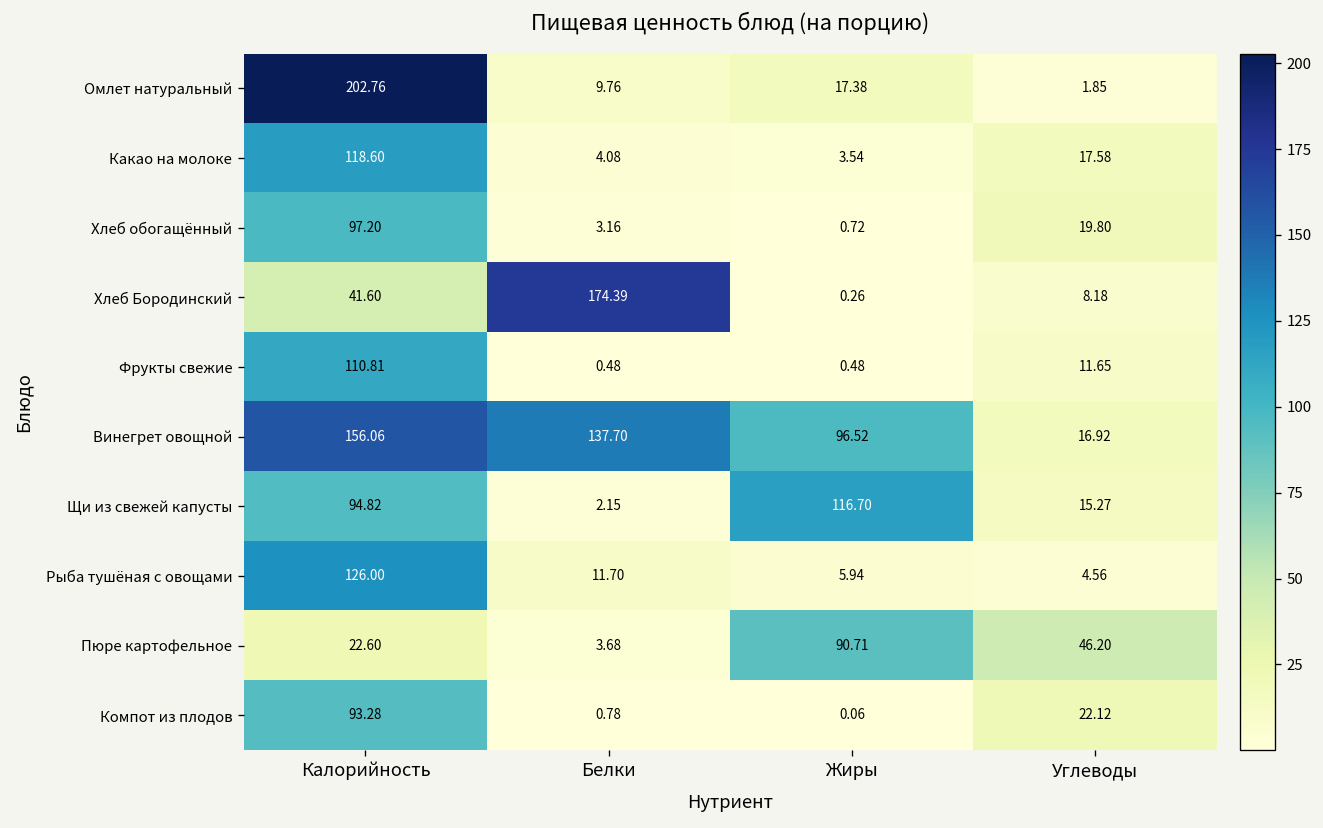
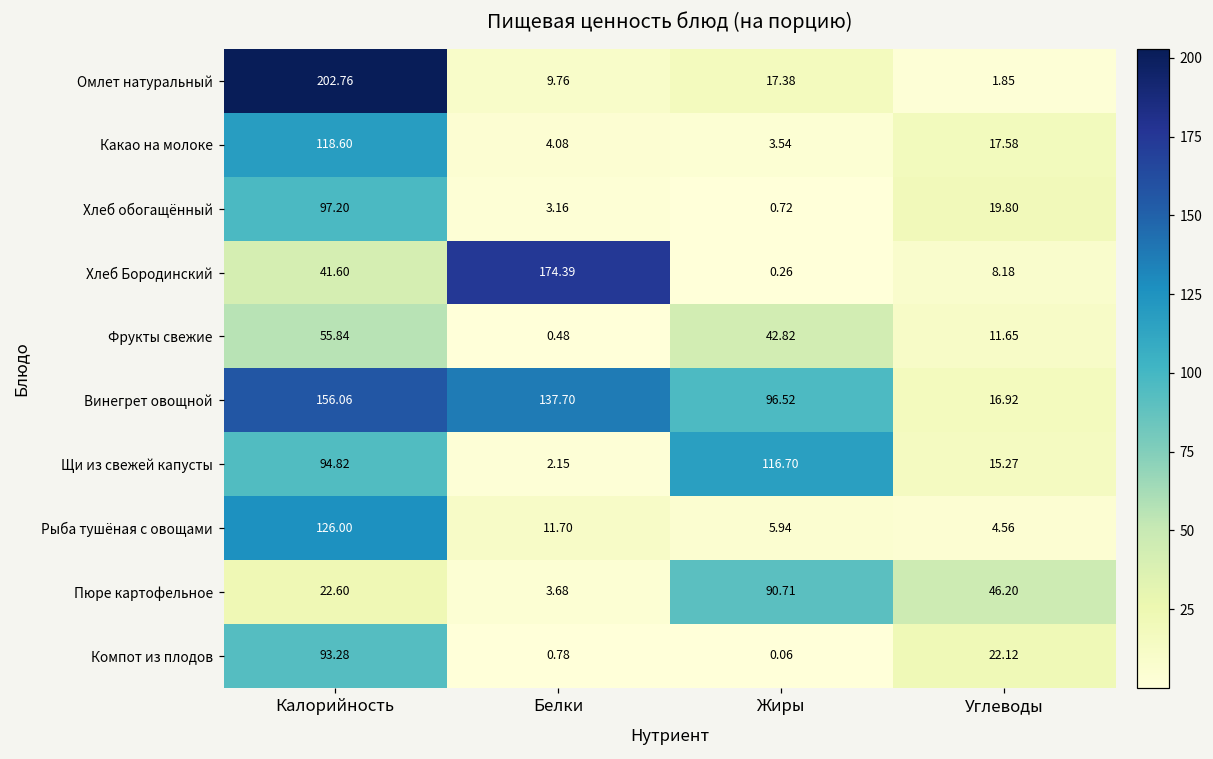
Фрукты свежие, Калорийность: 110.81 -> 55.84
Фрукты свежие, Жиры: 0.48 -> 42.82
